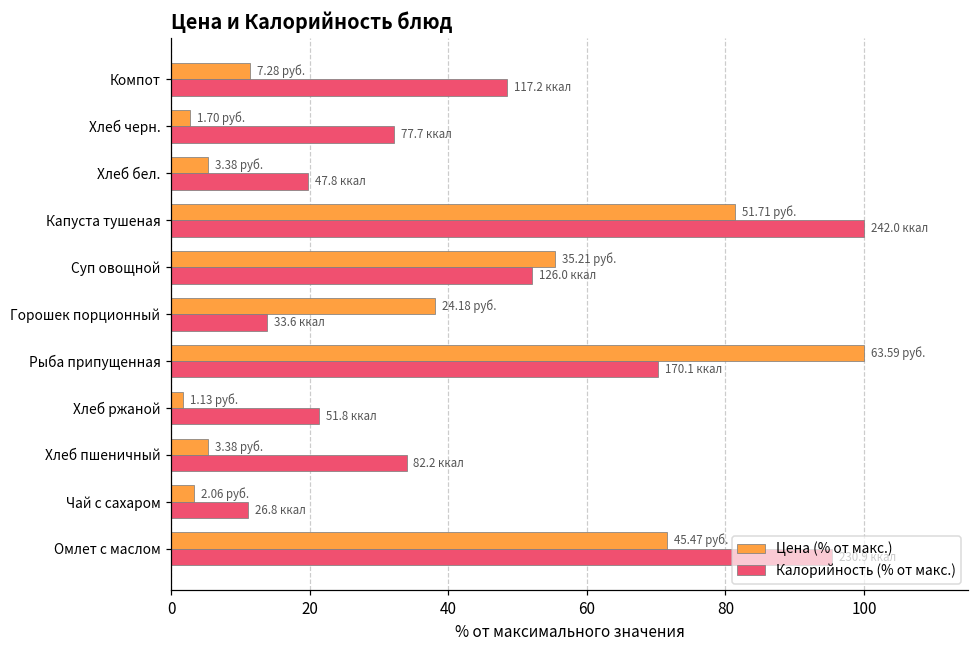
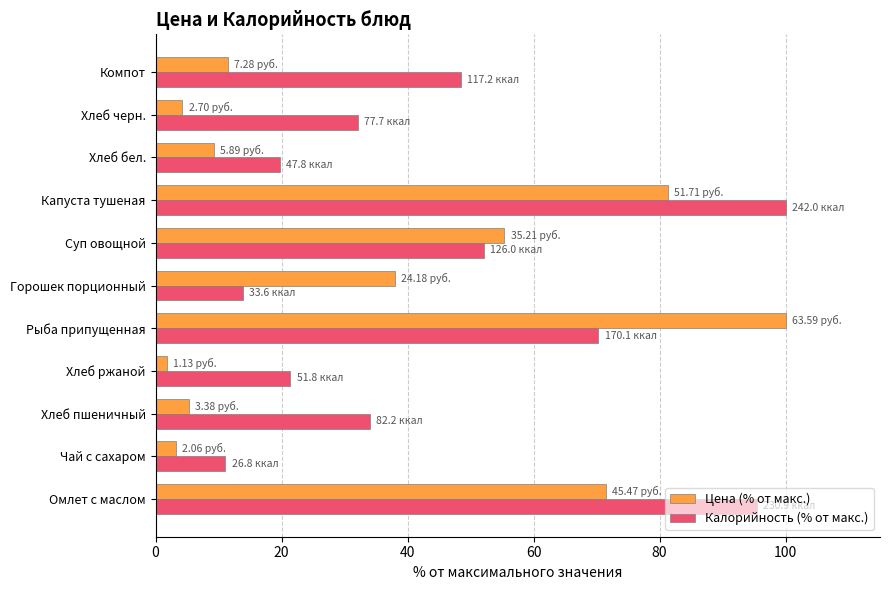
Цена (% от макс.), Хлеб черн.: 1.70 -> 2.70
Цена (% от макс.), Хлеб бел.: 3.38 -> 5.89
